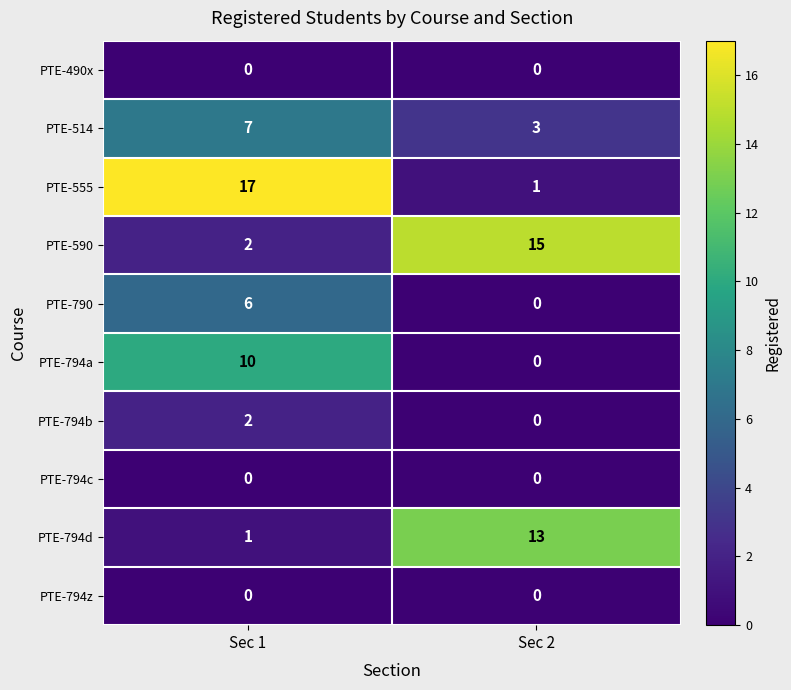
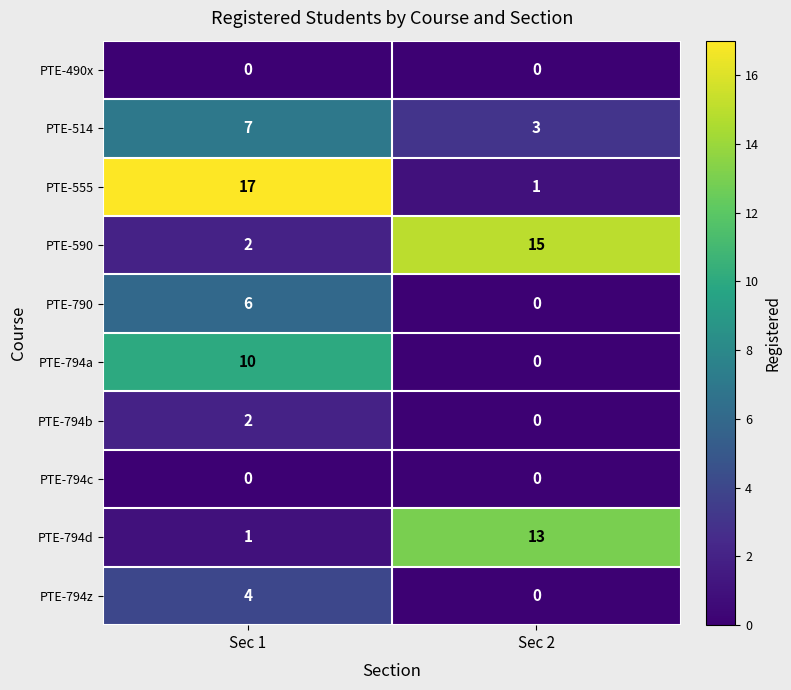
PTE-794z, Sec 1: 0 -> 4
